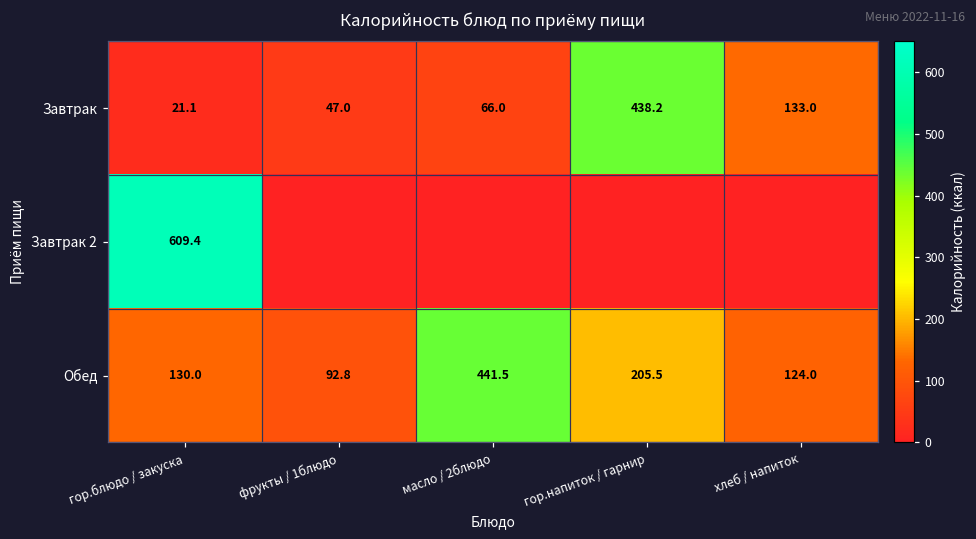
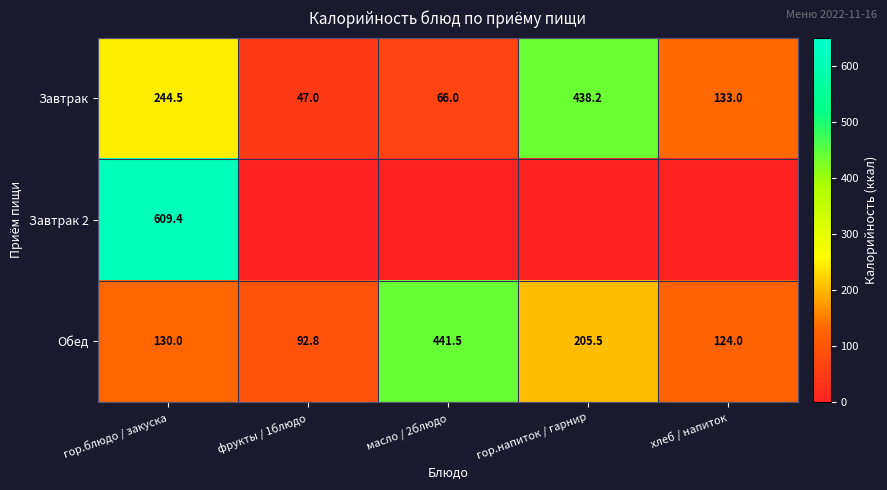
Завтрак, гор.блюдо / закуска: 21.1 -> 244.5
